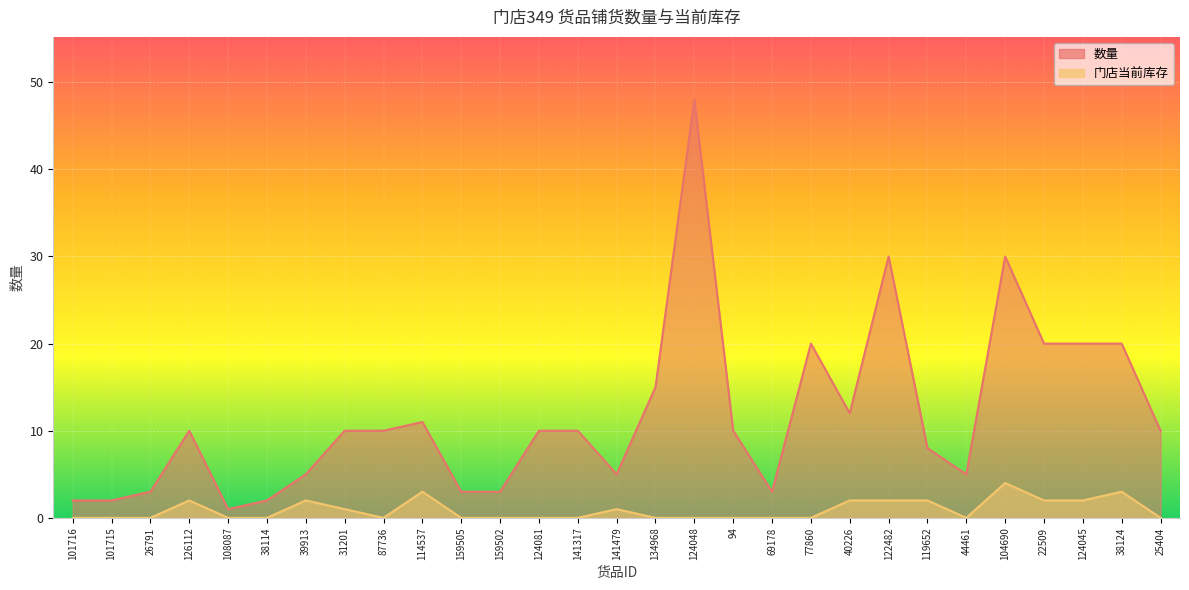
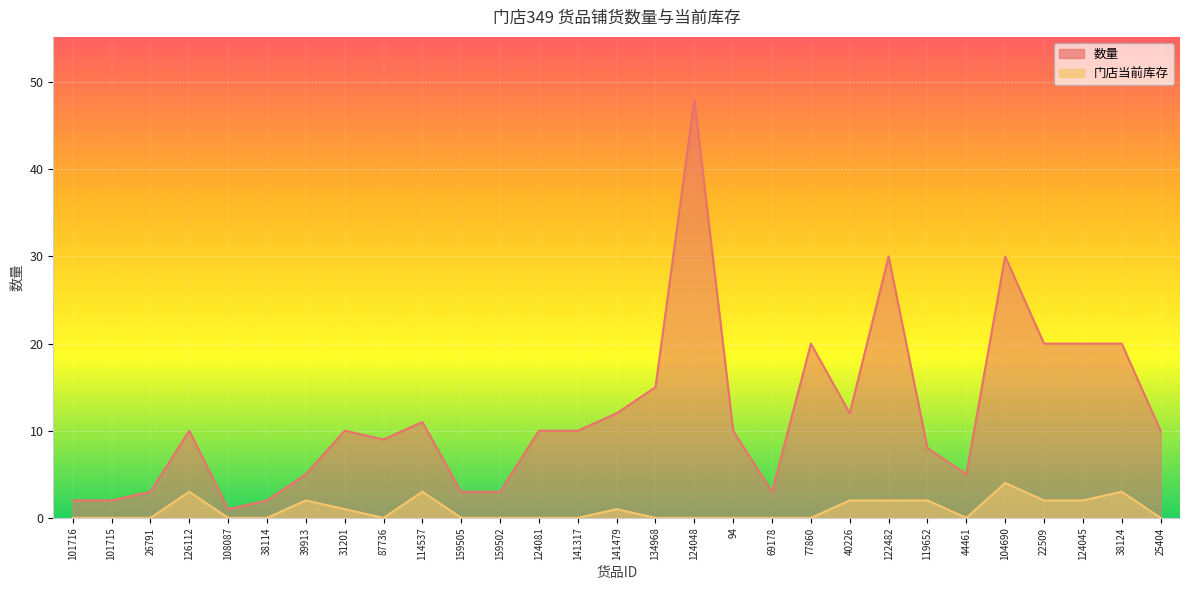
门店当前库存, 126112: 2 -> 3
数量, 87736: 10 -> 9
数量, 141479: 5 -> 12
